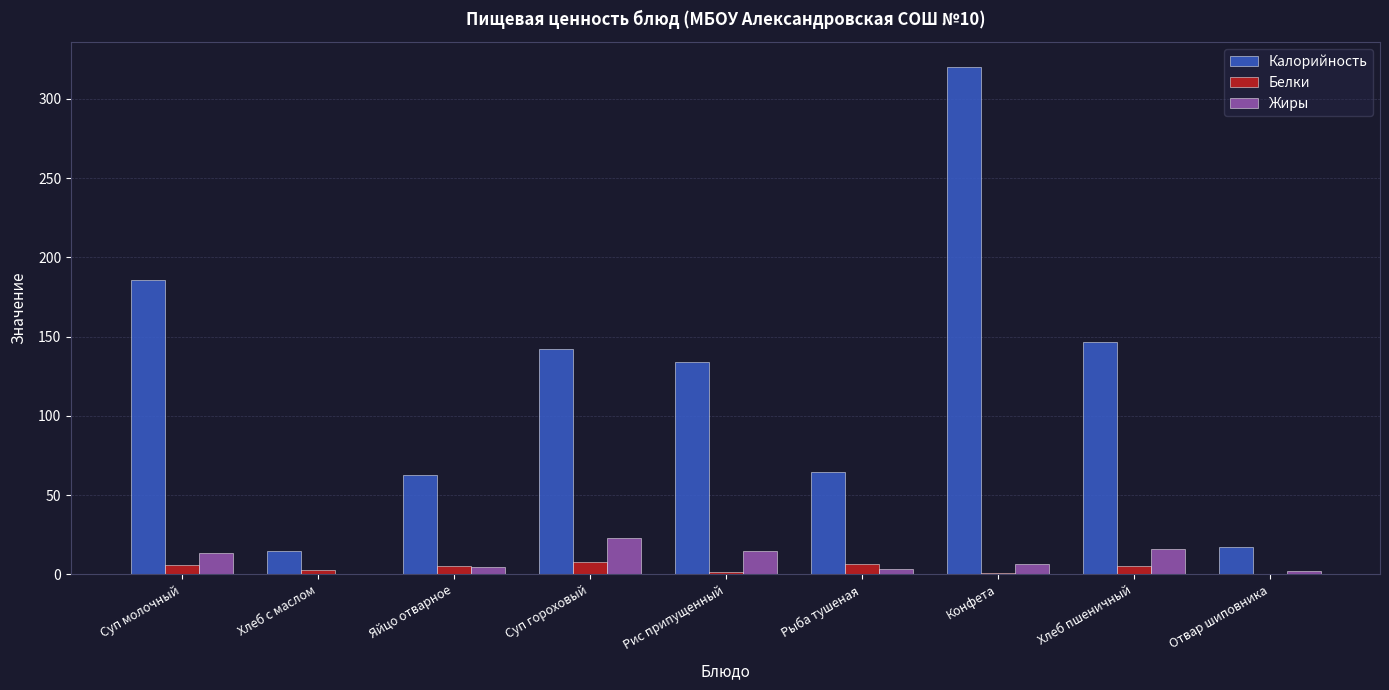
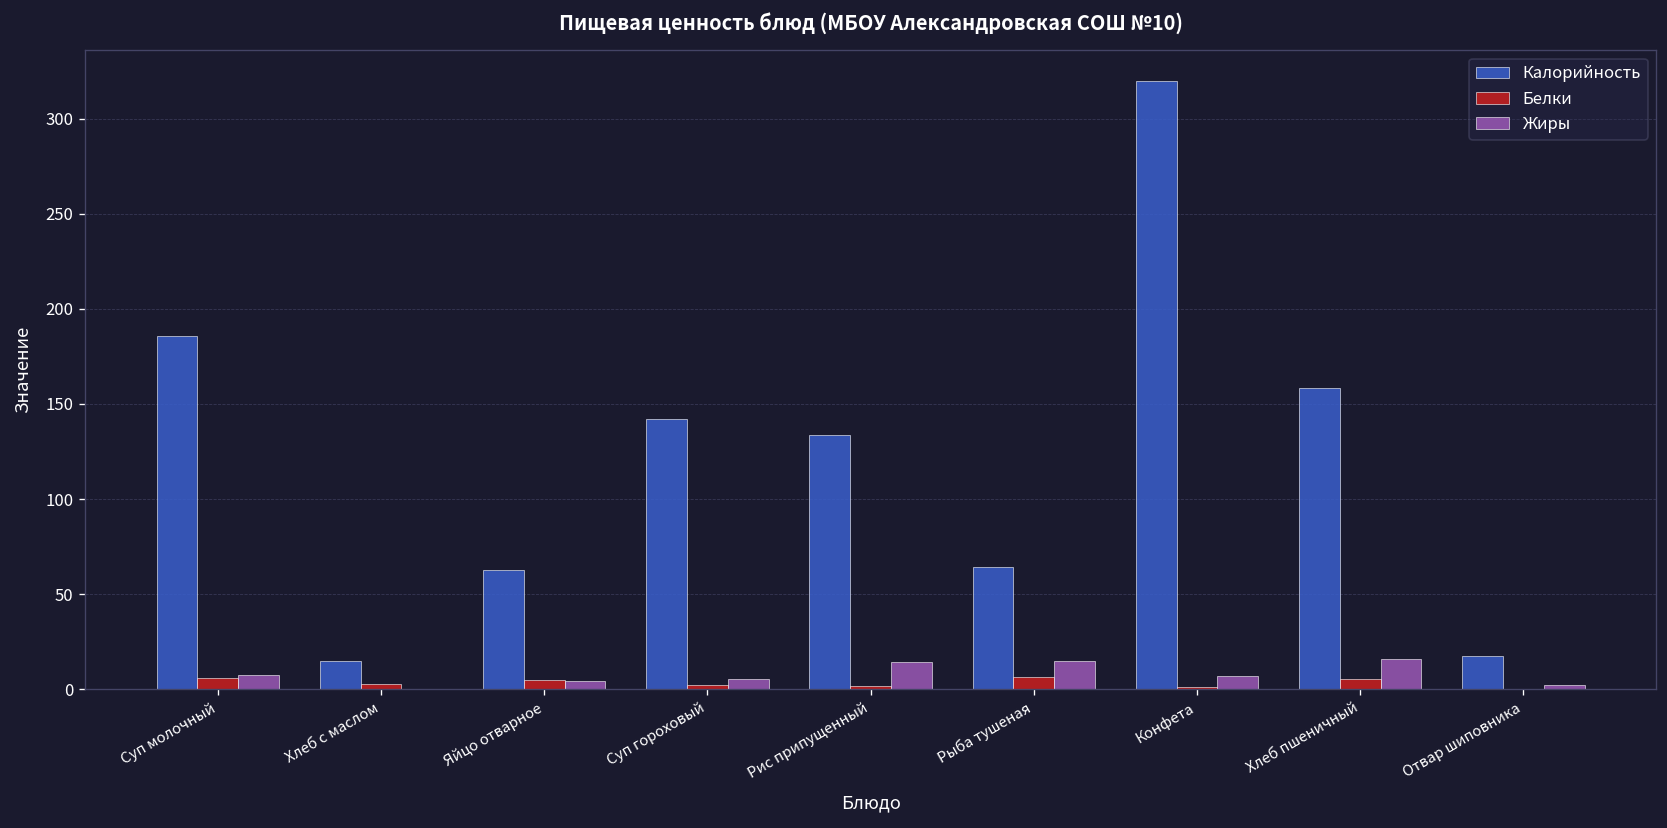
Жиры, Суп молочный: 14 -> 8
Белки, Суп гороховый: 8 -> 3
Жиры, Суп гороховый: 23 -> 5
Жиры, Рыба тушеная: 3 -> 15
Калорийность, Хлеб пшеничный: 147 -> 158
